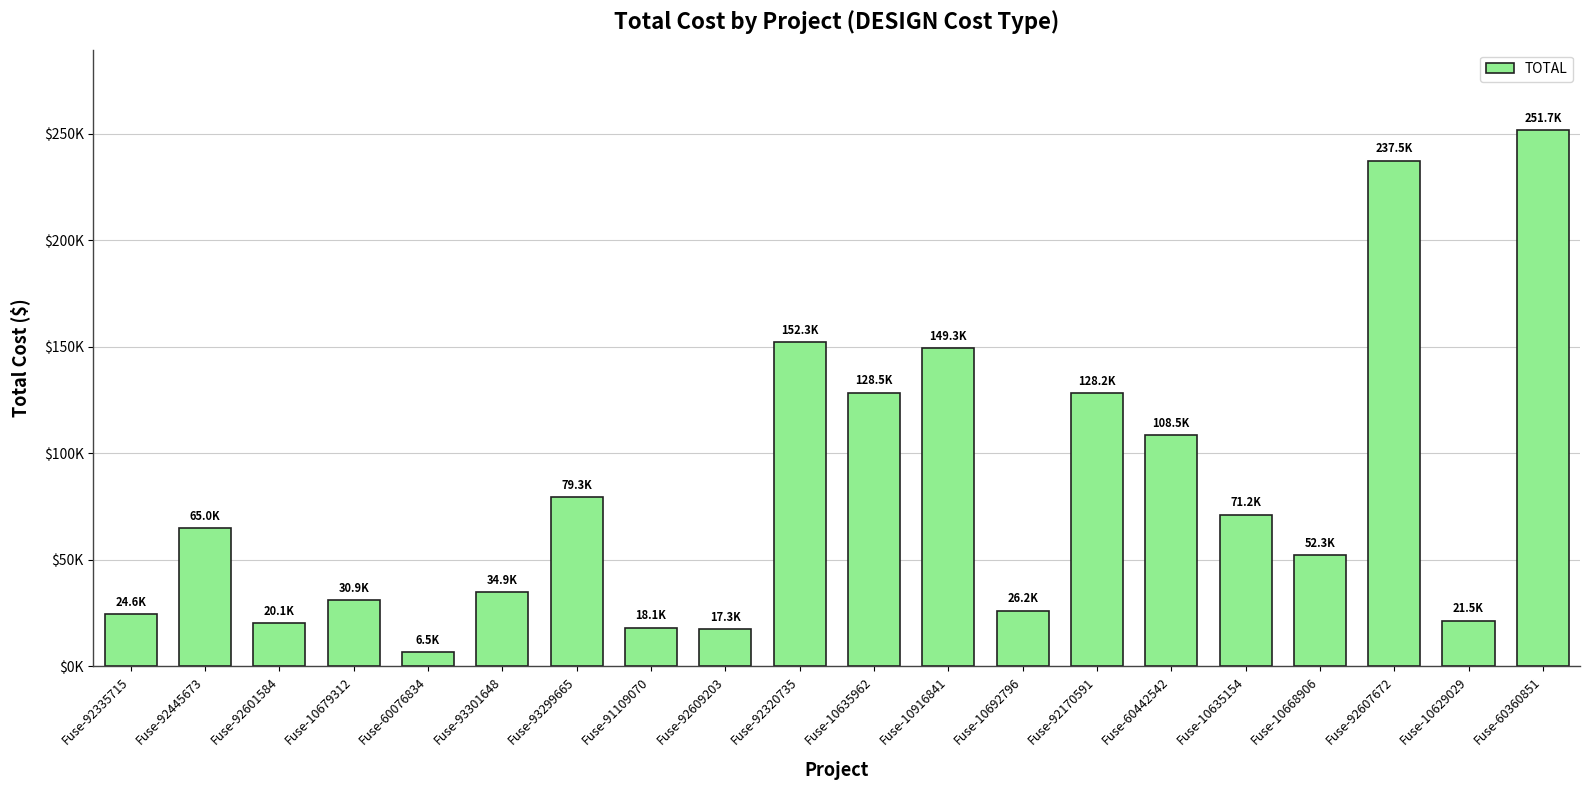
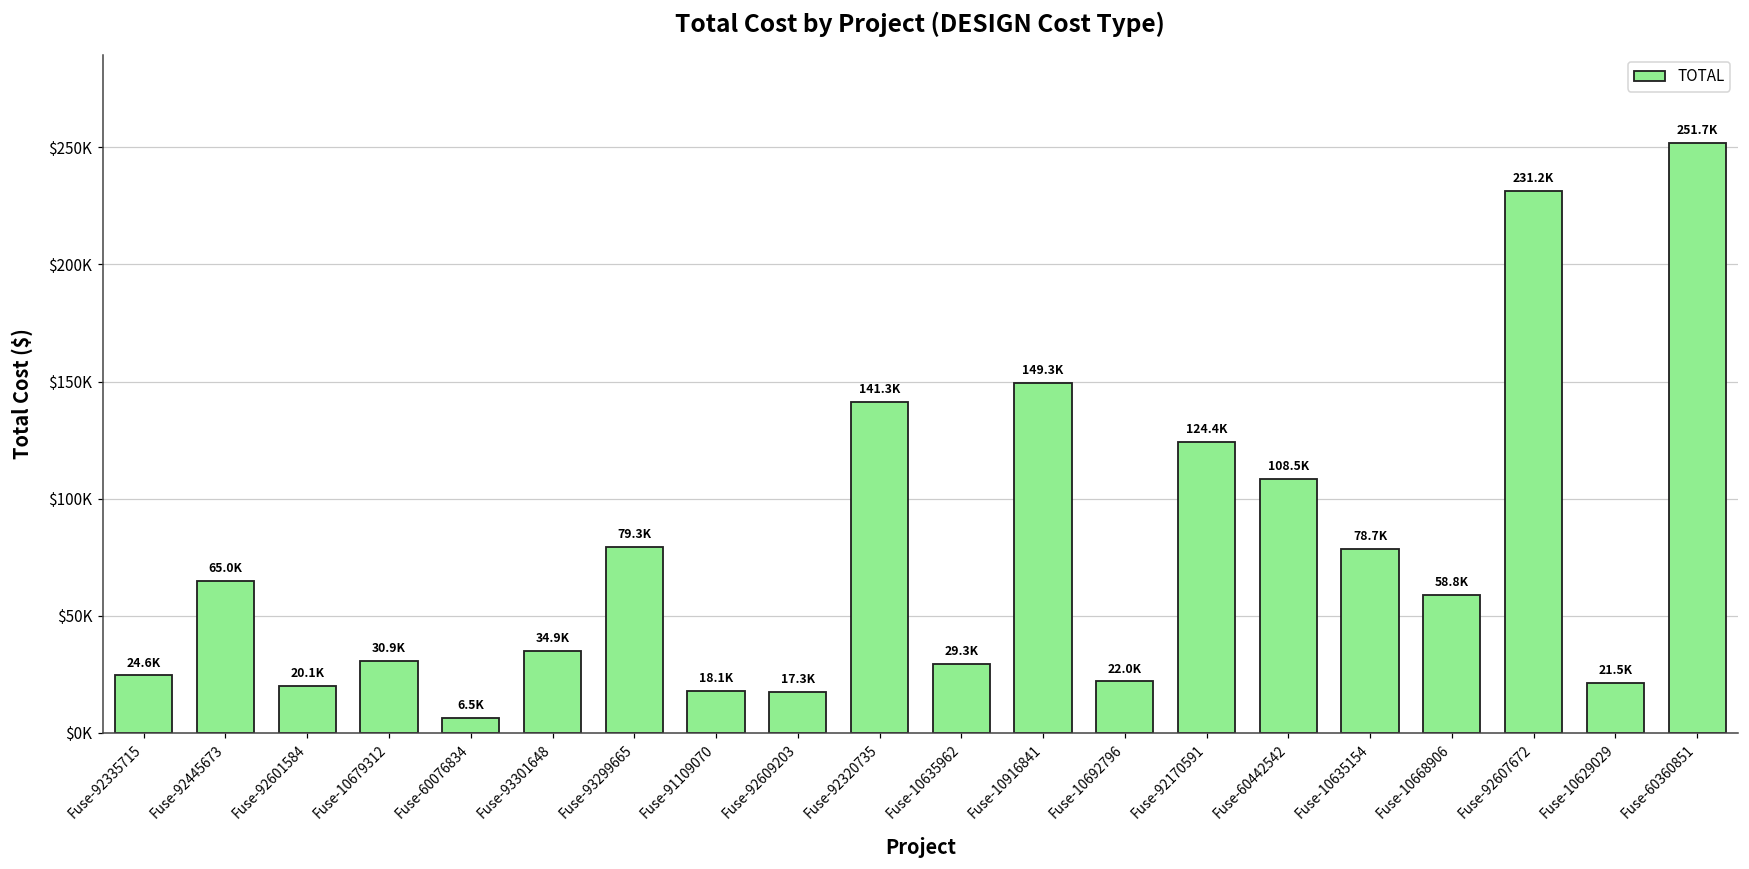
Fuse-92320735: 152.3K -> 141.3K
Fuse-10635962: 128.5K -> 29.3K
Fuse-10692796: 26.2K -> 22.0K
Fuse-92170591: 128.2K -> 124.4K
Fuse-10635154: 71.2K -> 78.7K
Fuse-10668906: 52.3K -> 58.8K
Fuse-92607672: 237.5K -> 231.2K
